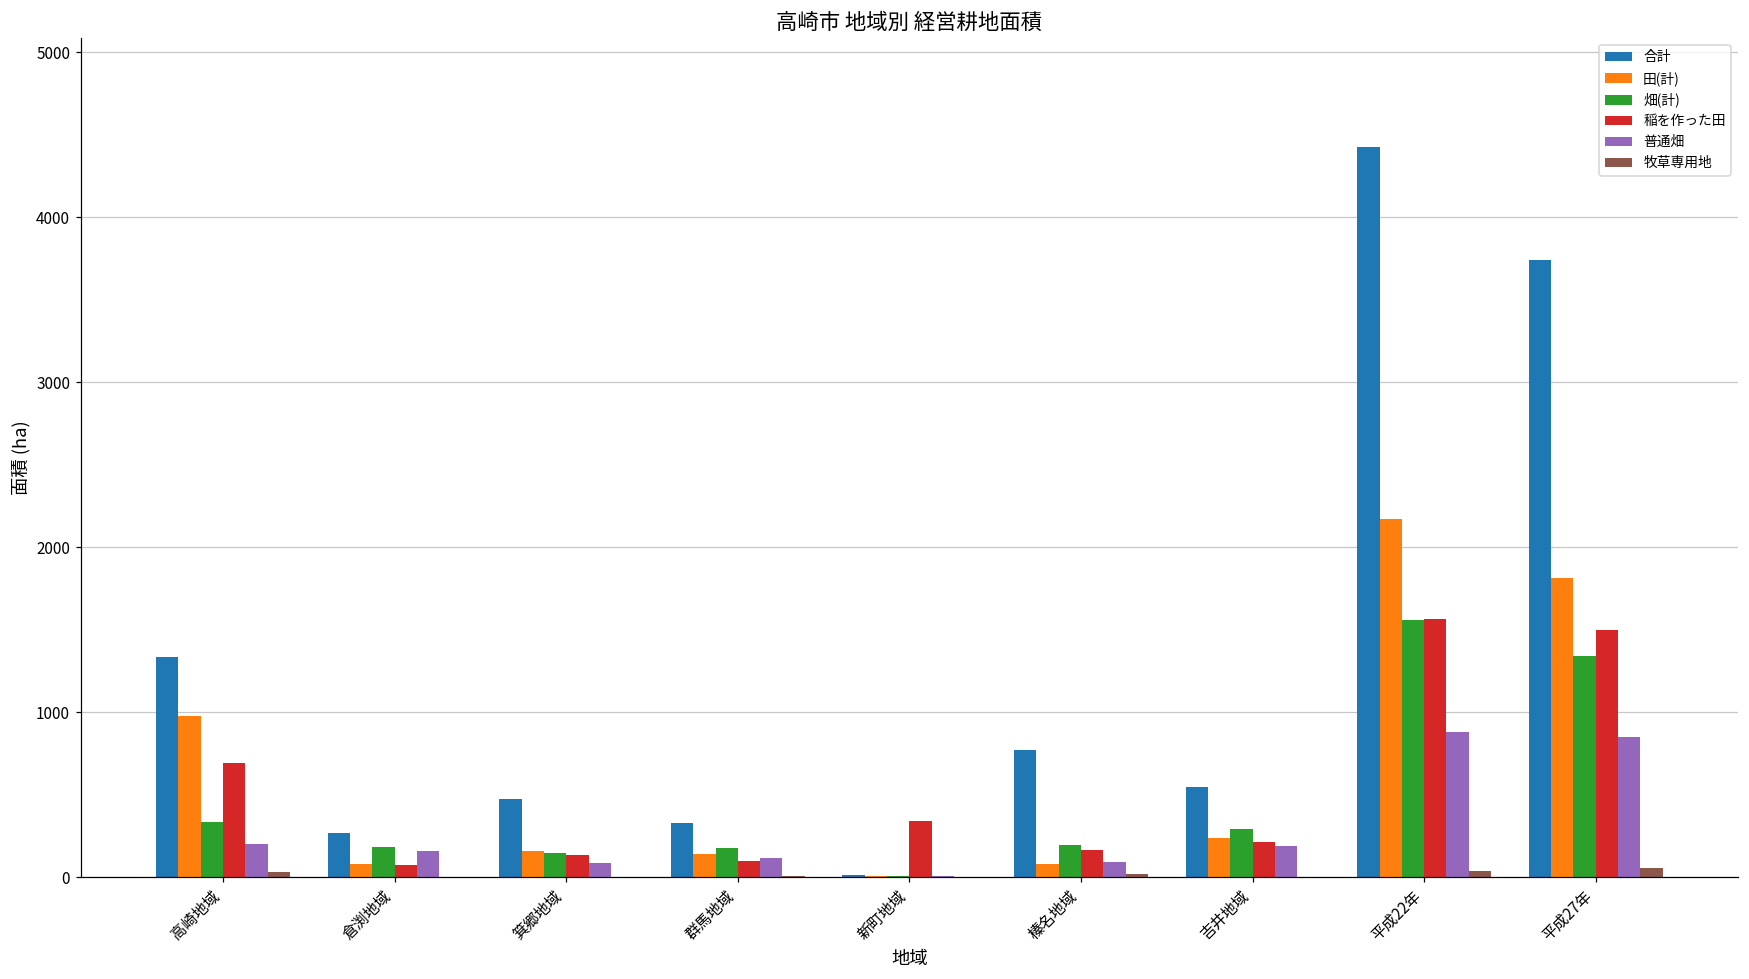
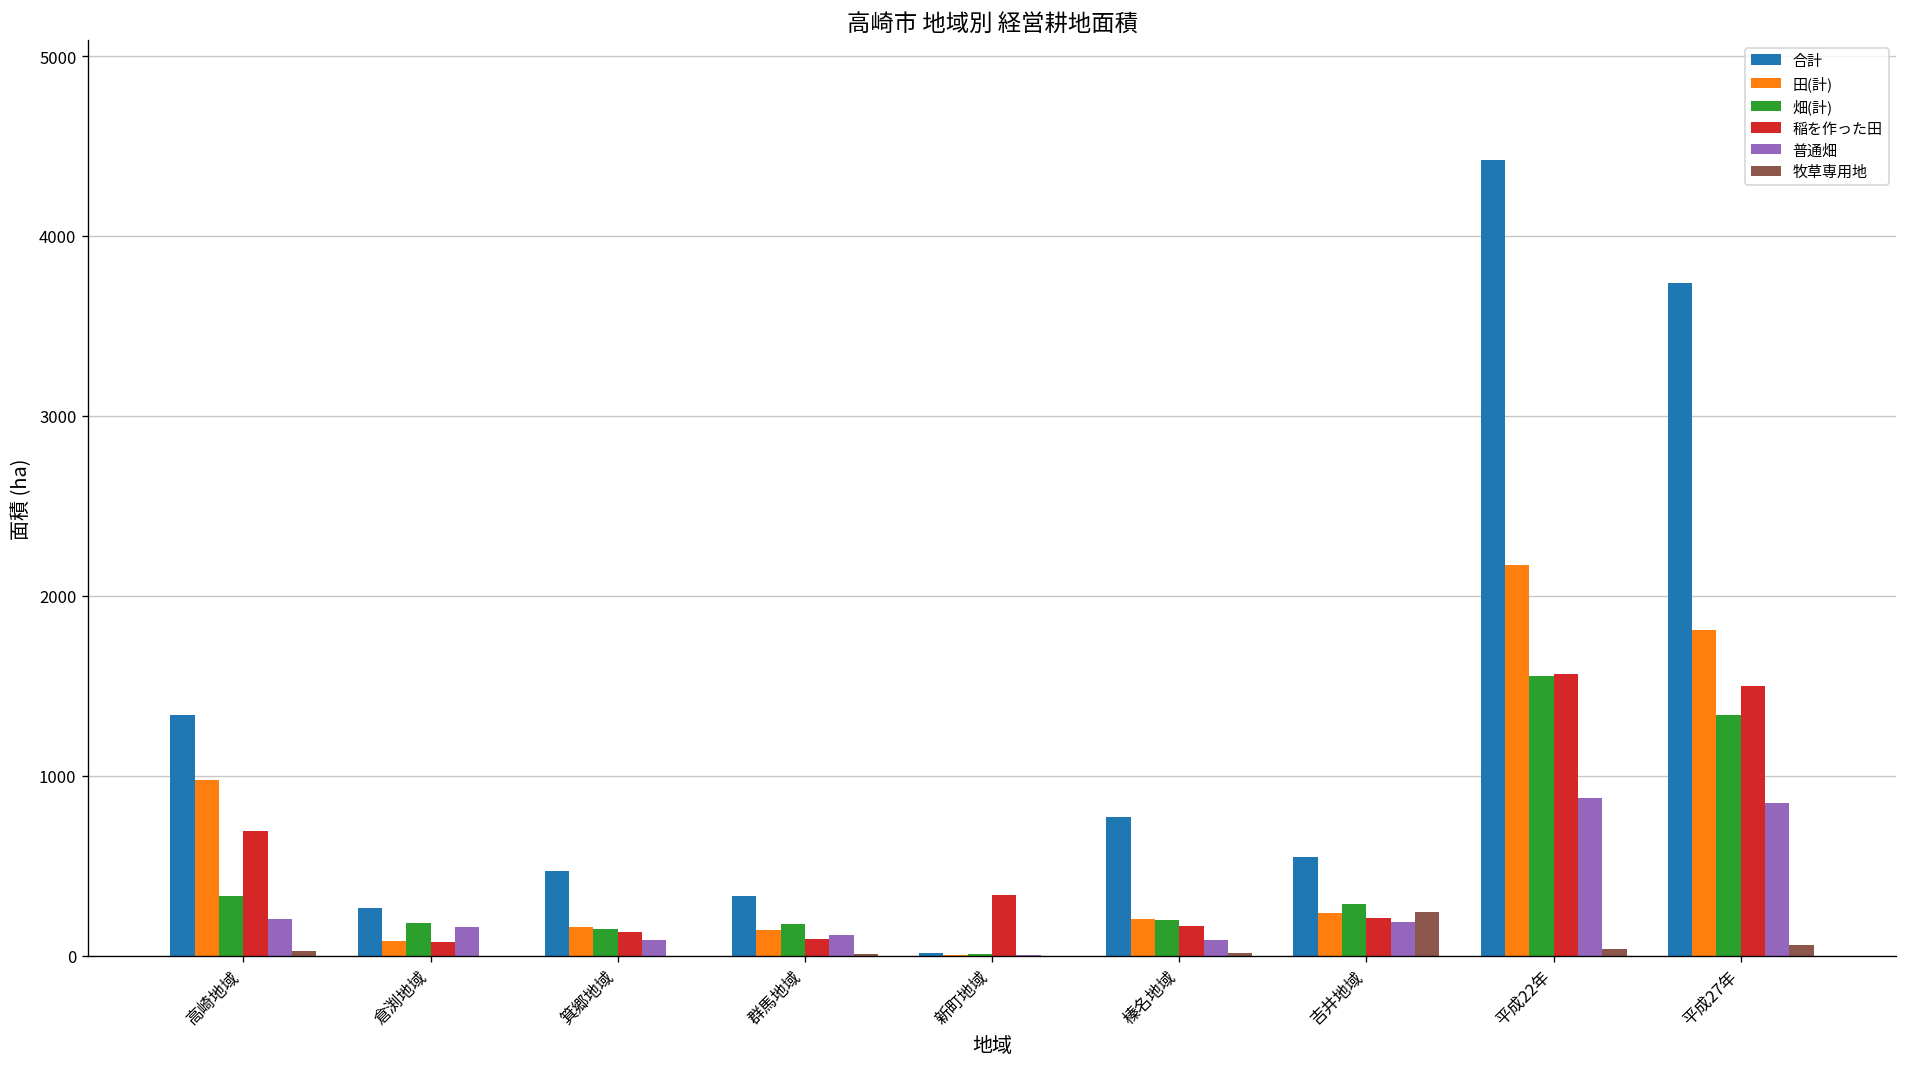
田(計), 榛名地域: 80 -> 200
牧草専用地, 吉井地域: 0 -> 250
